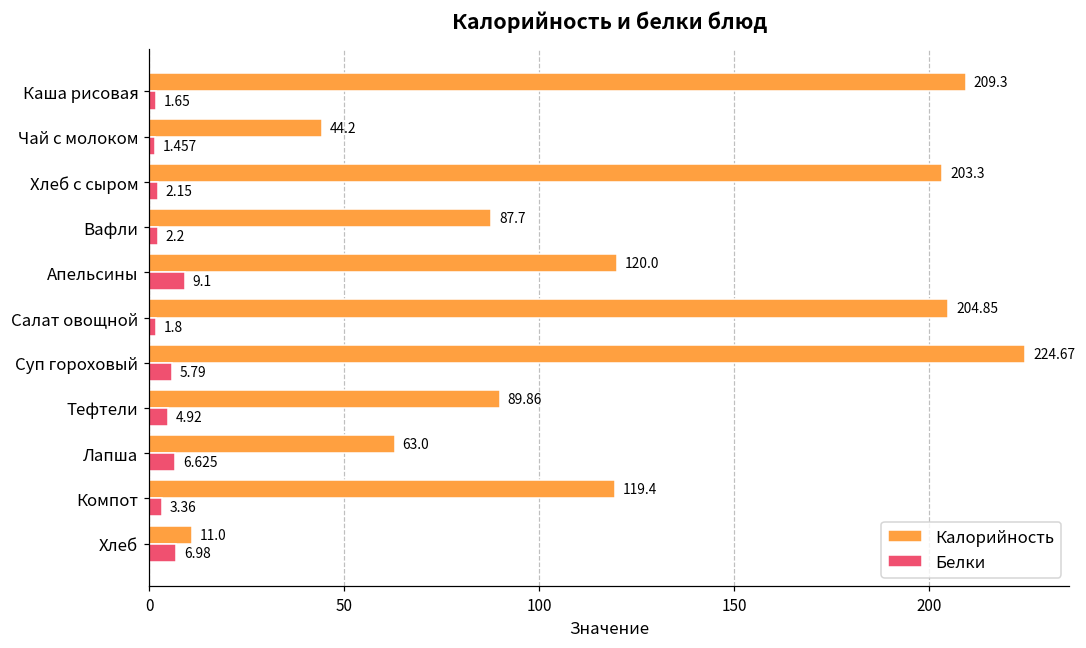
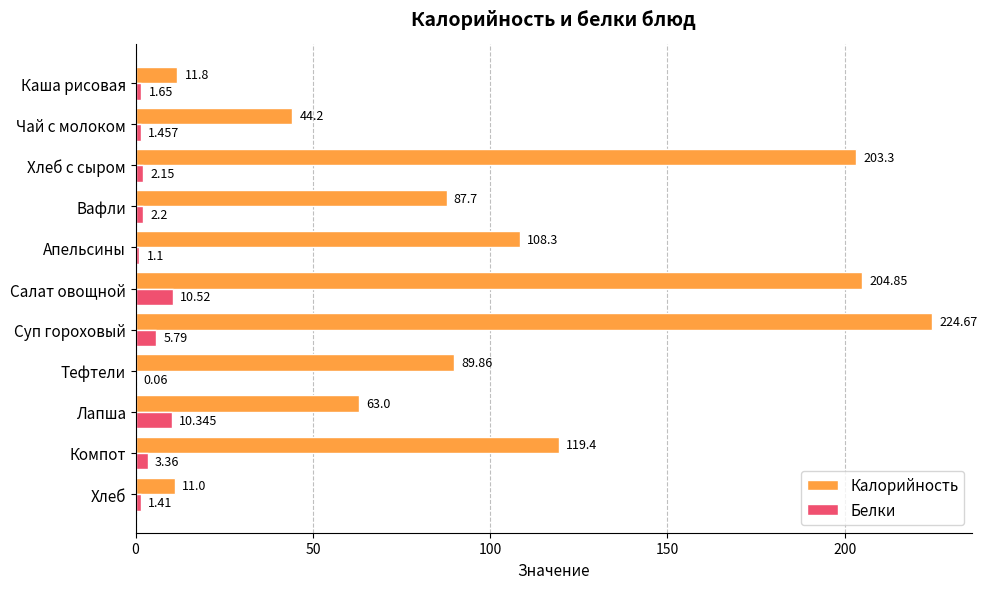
Калорийность, Каша рисовая: 209.3 -> 11.8
Калорийность, Апельсины: 120.0 -> 108.3
Белки, Апельсины: 9.1 -> 1.1
Белки, Салат овощной: 1.8 -> 10.52
Белки, Тефтели: 4.92 -> 0.06
Белки, Лапша: 6.625 -> 10.345
Белки, Хлеб: 6.98 -> 1.41
